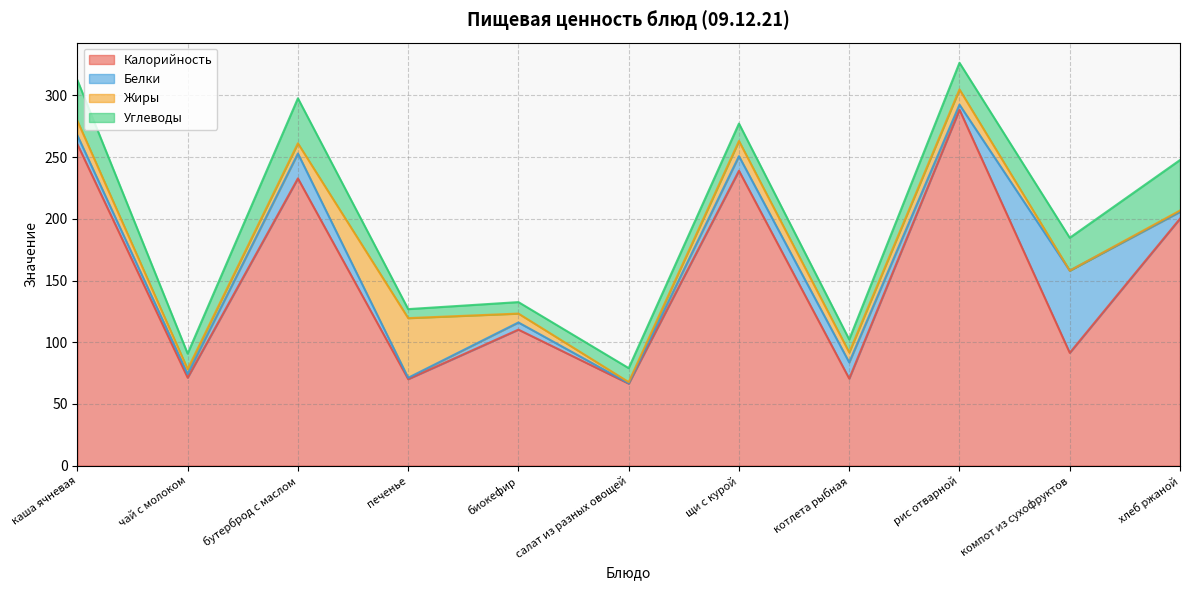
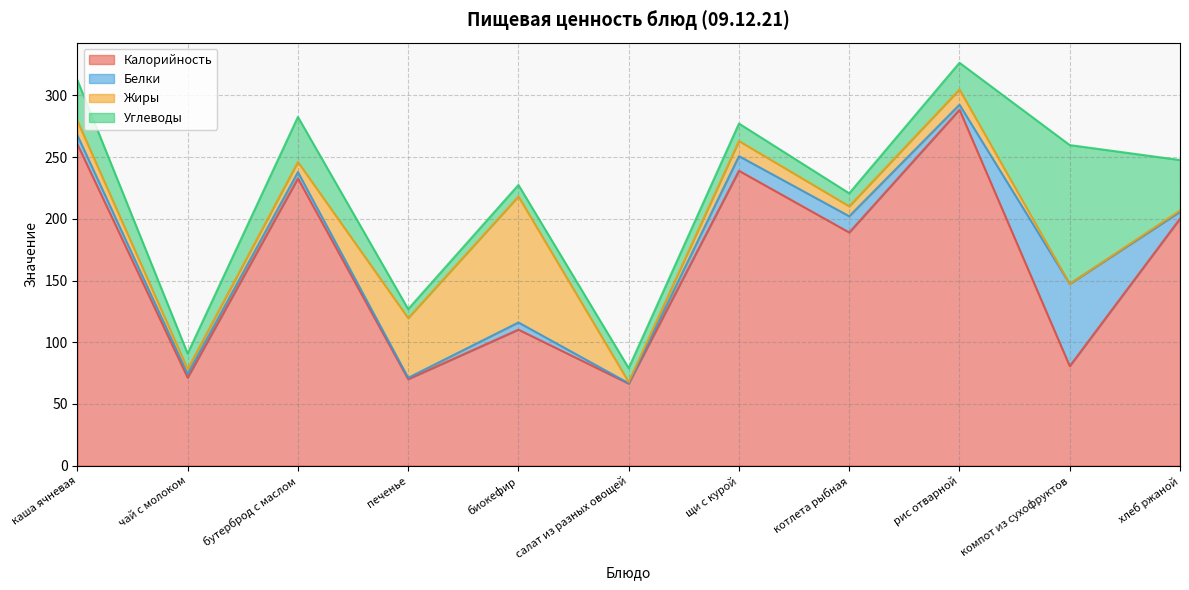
Белки, бутерброд с маслом: 20 -> 5
Жиры, биокефир: 7 -> 102
Калорийность, котлета рыбная: 71 -> 189
Калорийность, компот из сухофруктов: 91 -> 81
Углеводы, компот из сухофруктов: 27 -> 113
